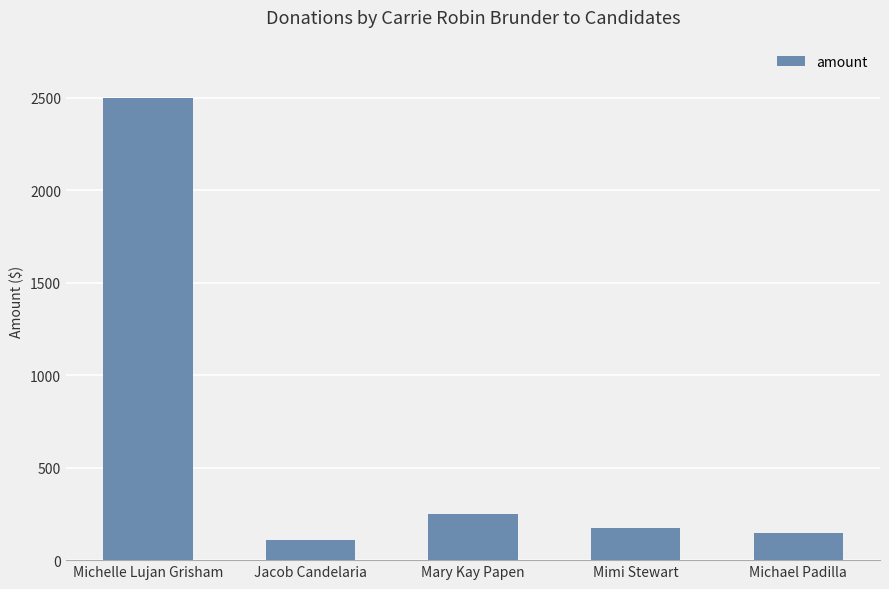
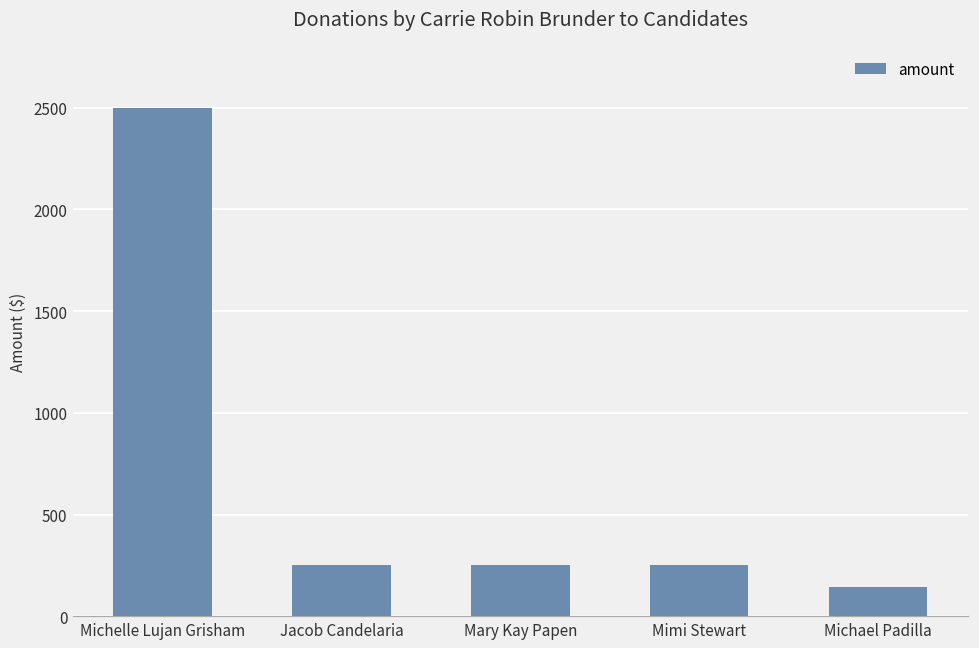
Jacob Candelaria: 110 -> 250
Mimi Stewart: 180 -> 250
